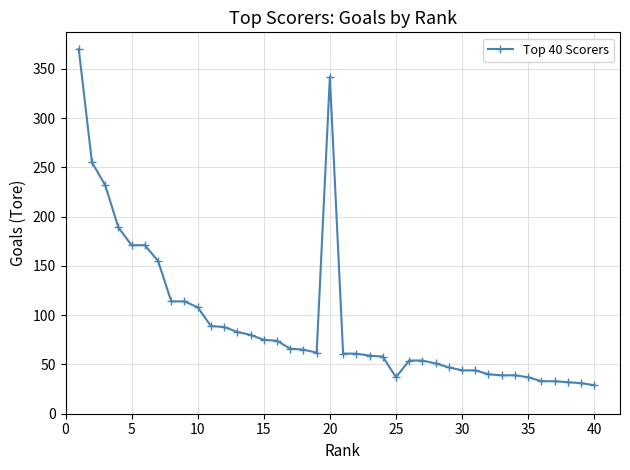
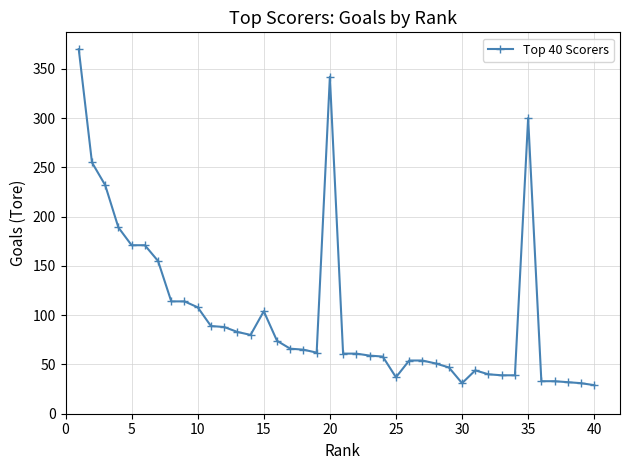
15: 80 -> 100
30: 40 -> 30
35: 40 -> 300
